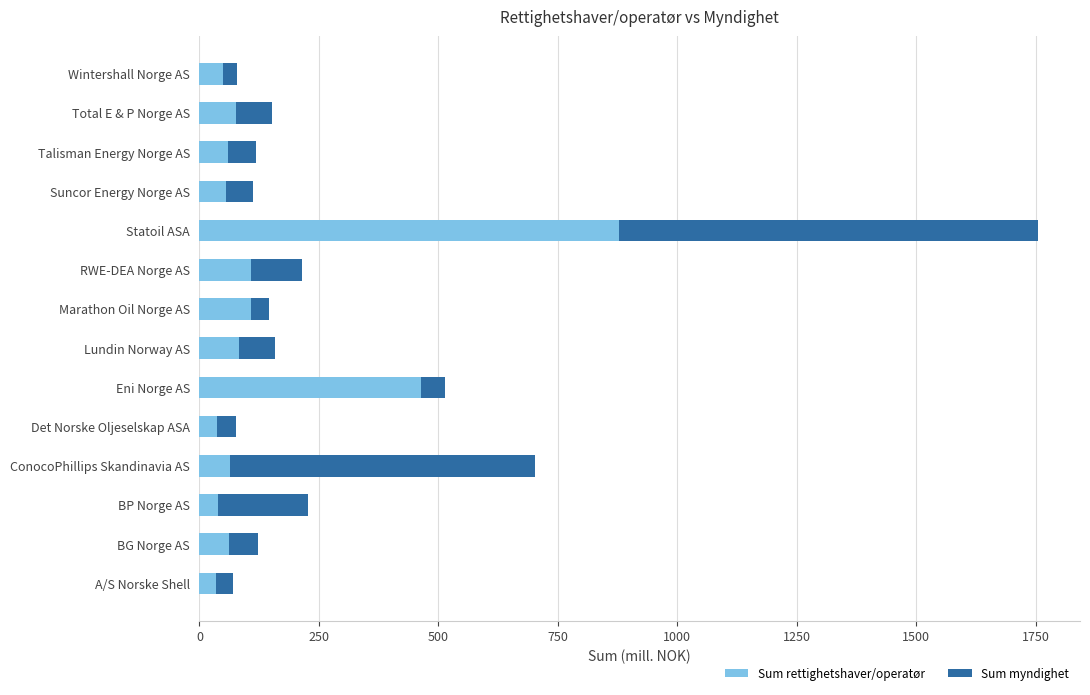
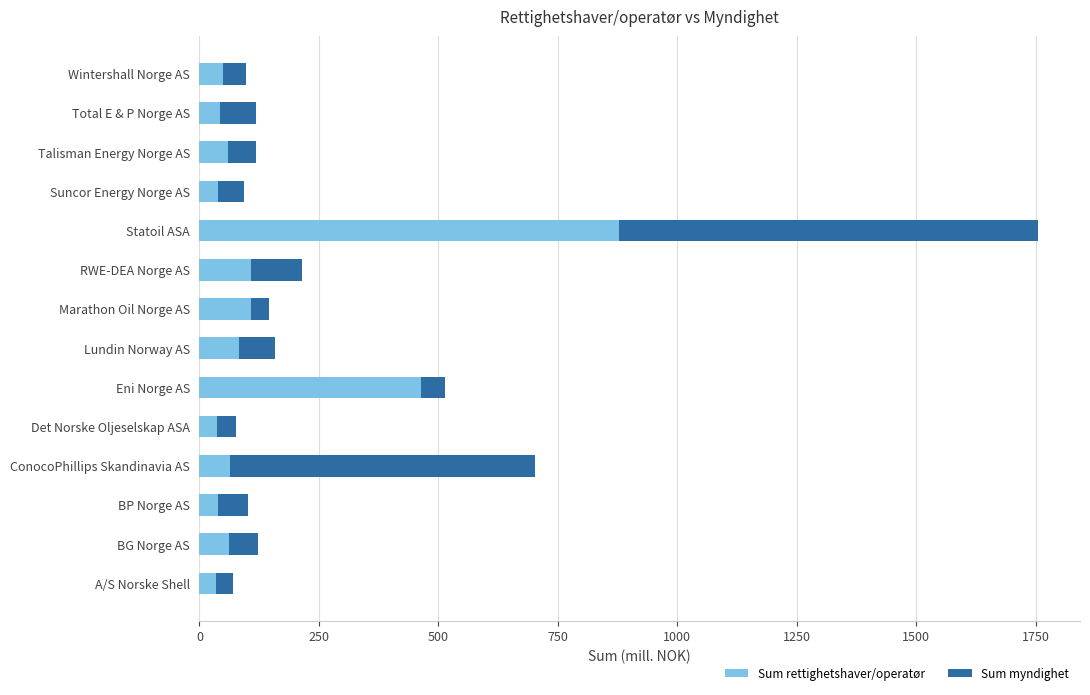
Sum myndighet, Wintershall Norge AS: 30 -> 50
Sum rettighetshaver/operatør, Total E & P Norge AS: 80 -> 40
Sum rettighetshaver/operatør, Suncor Energy Norge AS: 60 -> 40
Sum myndighet, BP Norge AS: 190 -> 60
